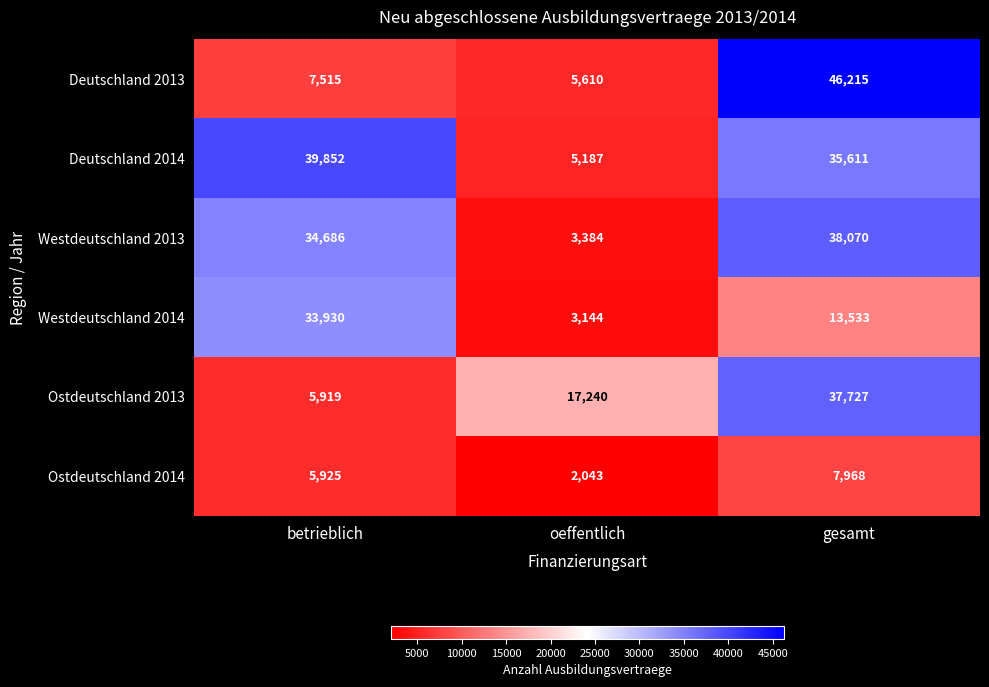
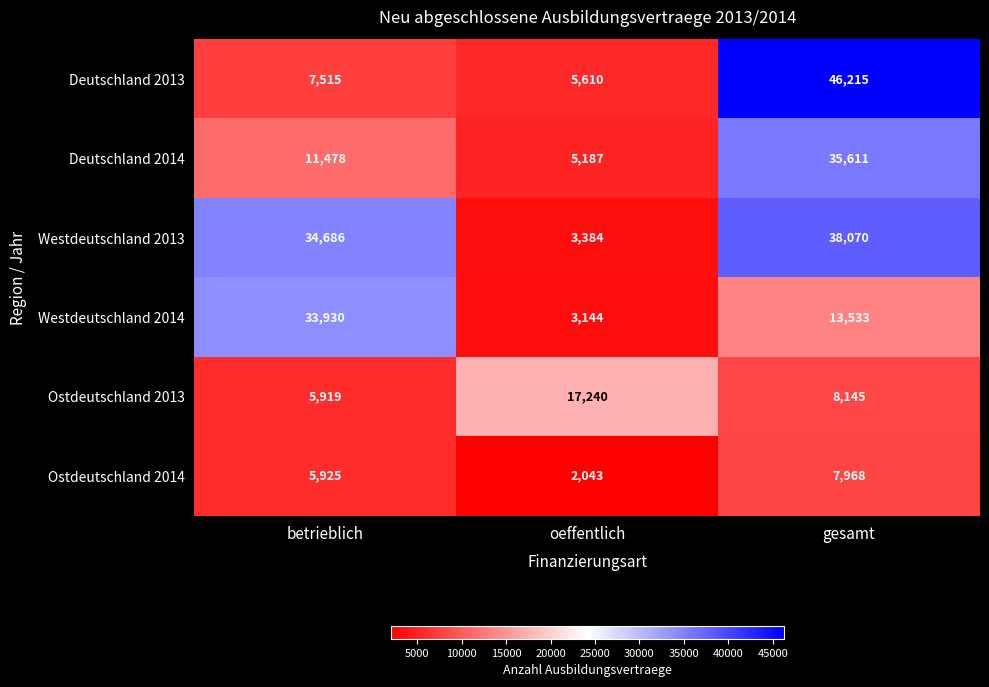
Deutschland 2014, betrieblich: 39,852 -> 11,478
Ostdeutschland 2013, gesamt: 37,727 -> 8,145
